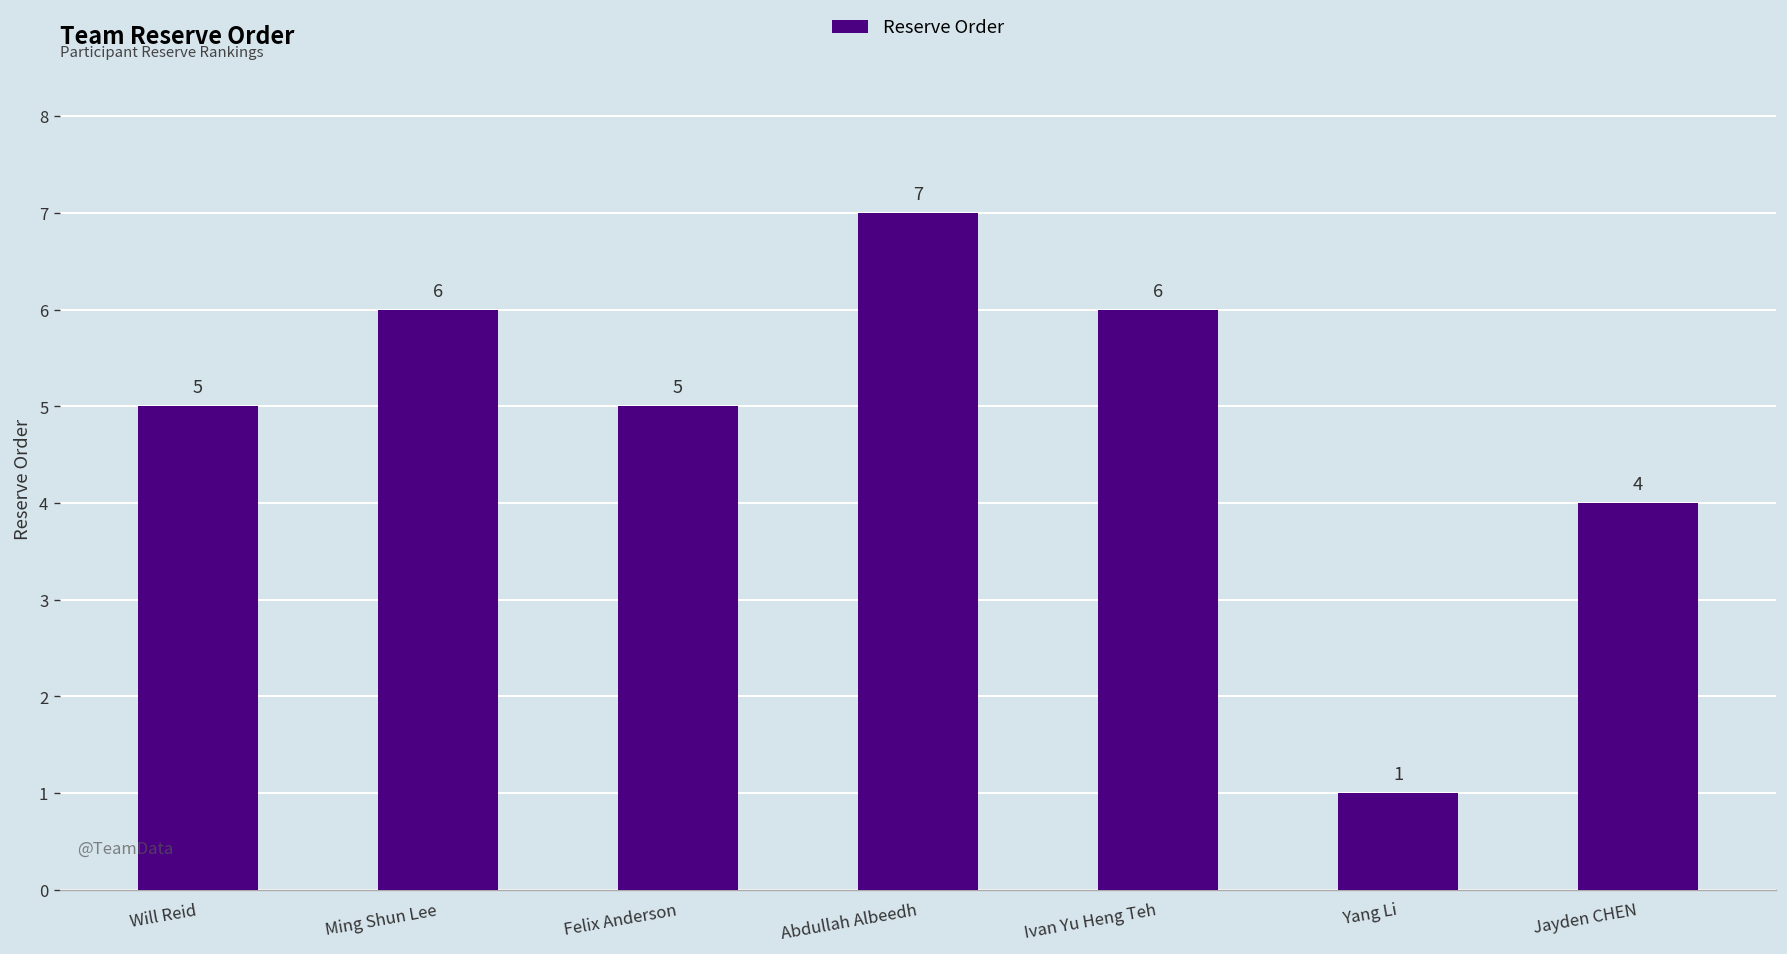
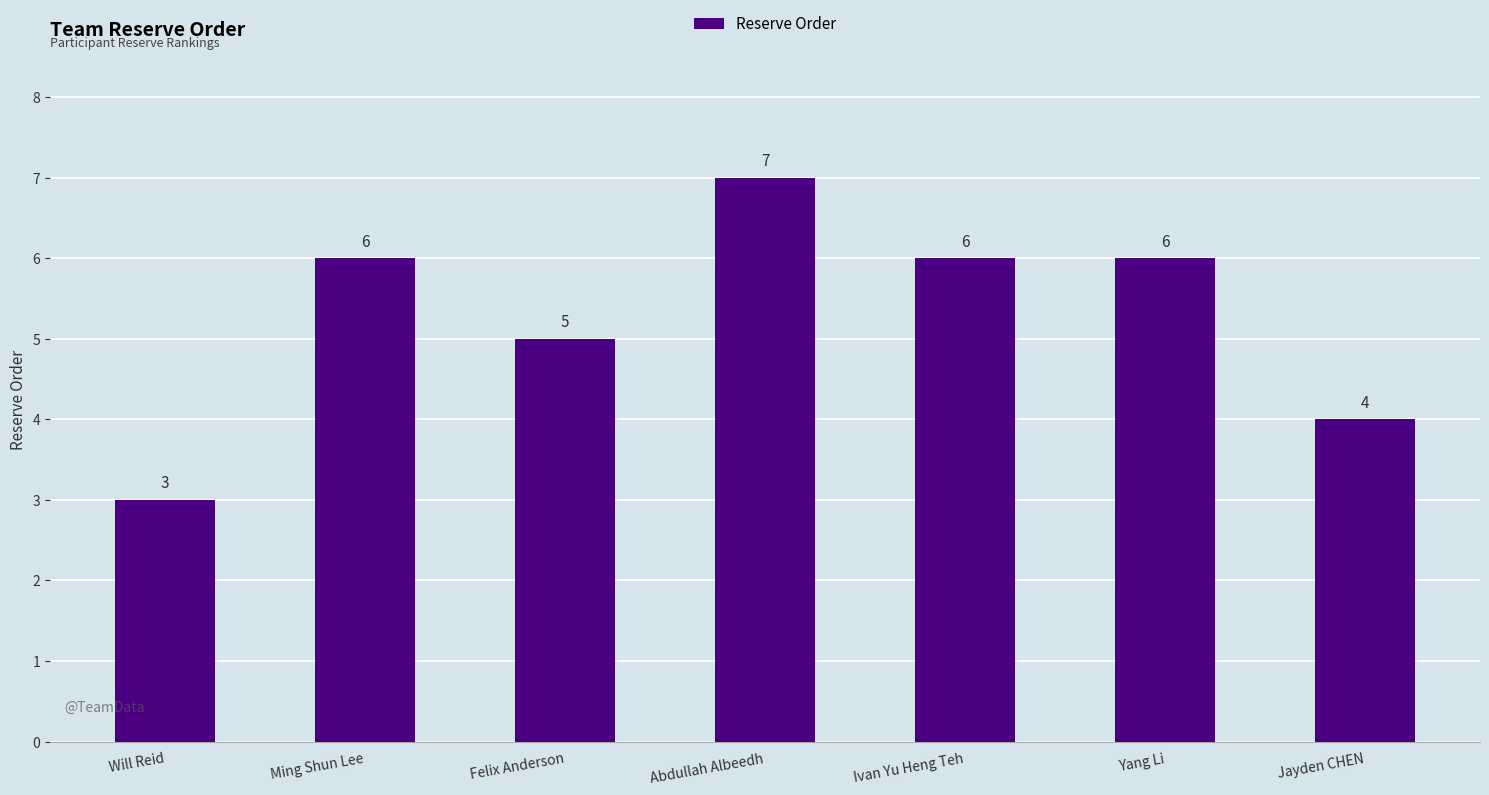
Will Reid: 5 -> 3
Yang Li: 1 -> 6
